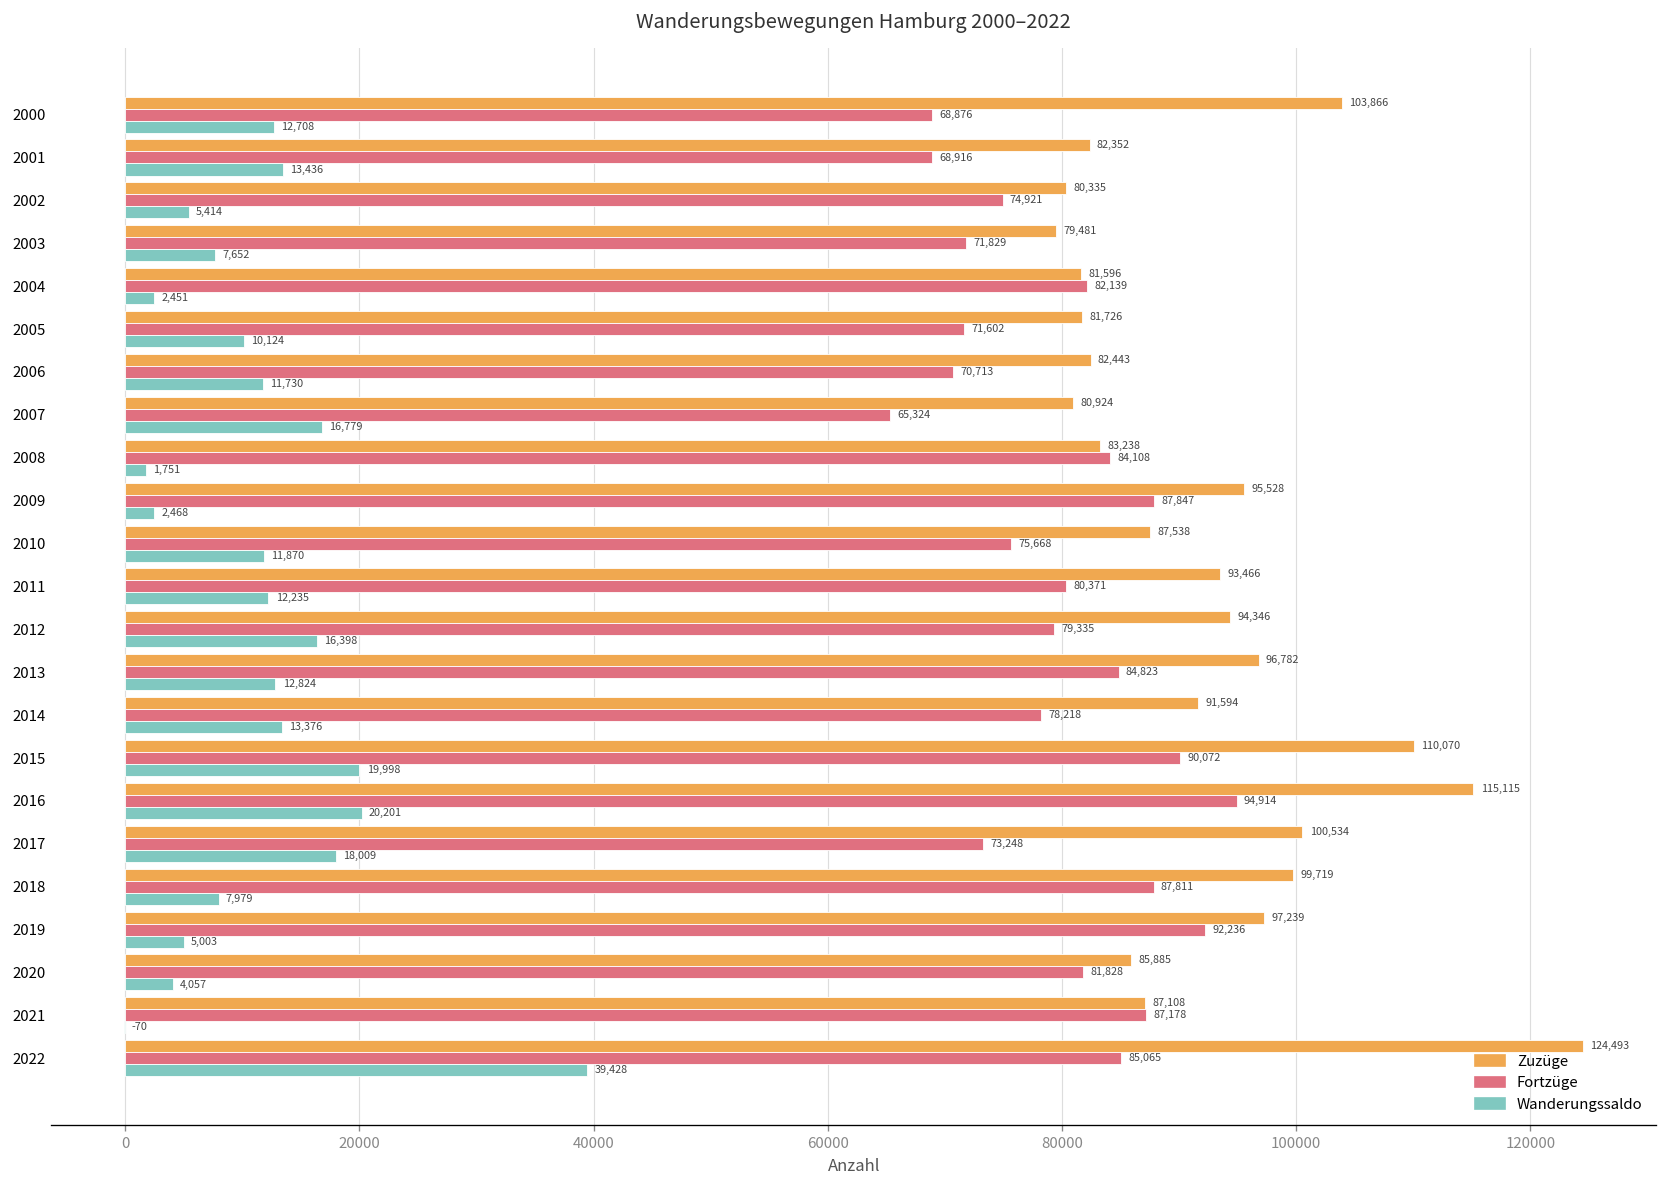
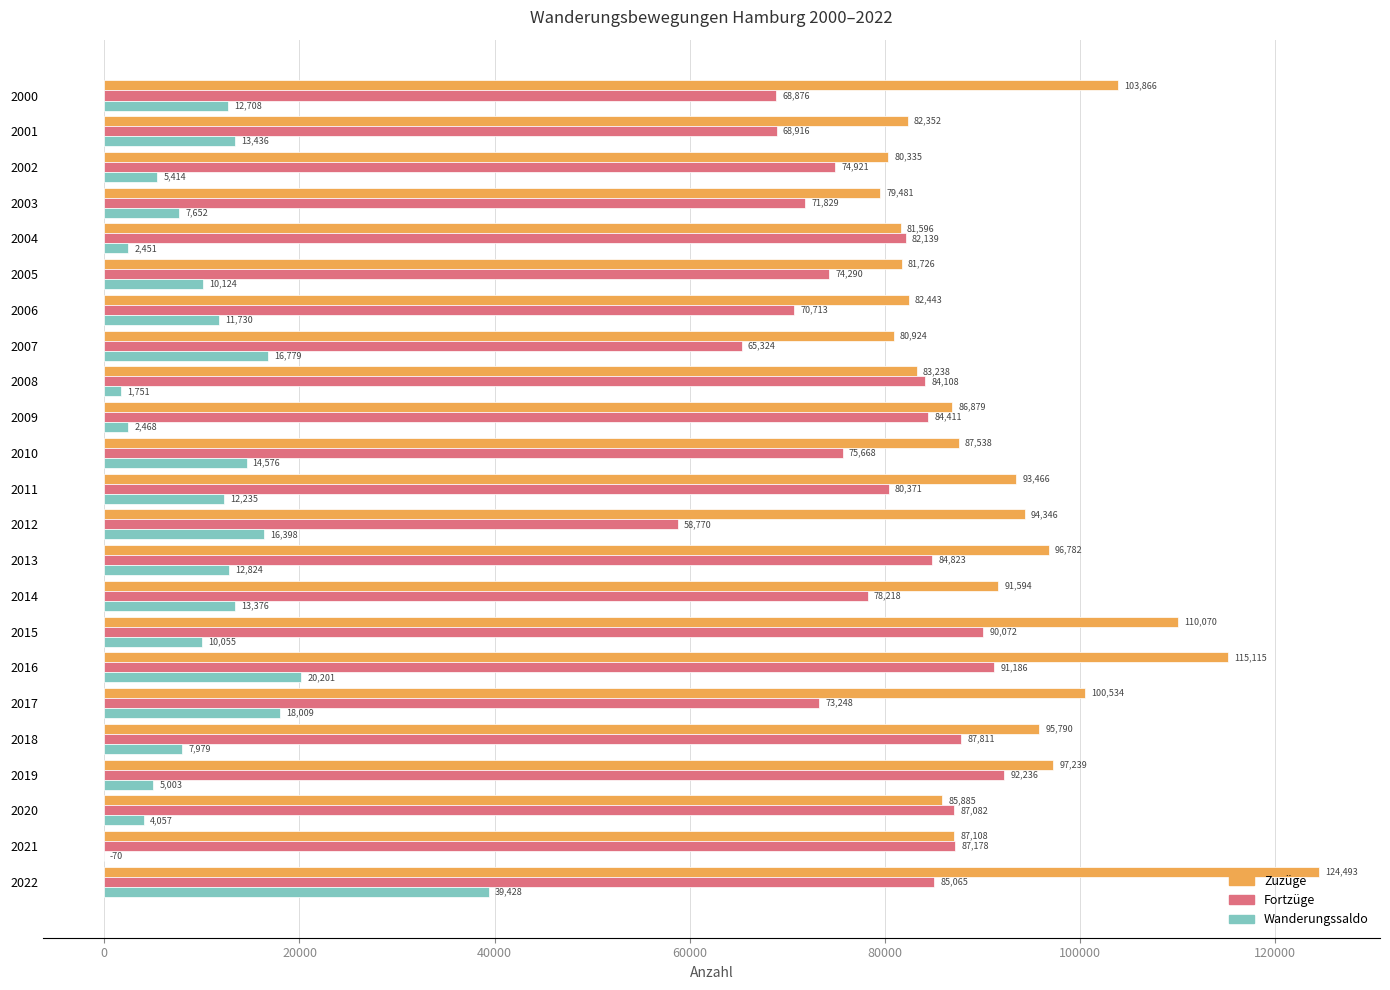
Fortzüge, 2005: 71,602 -> 74,290
Zuzüge, 2009: 95,528 -> 86,879
Fortzüge, 2009: 87,847 -> 84,411
Wanderungssaldo, 2010: 11,870 -> 14,576
Fortzüge, 2012: 79,335 -> 58,770
Wanderungssaldo, 2015: 19,998 -> 10,055
Fortzüge, 2016: 94,914 -> 91,186
Zuzüge, 2018: 99,719 -> 95,790
Fortzüge, 2020: 81,828 -> 87,082
